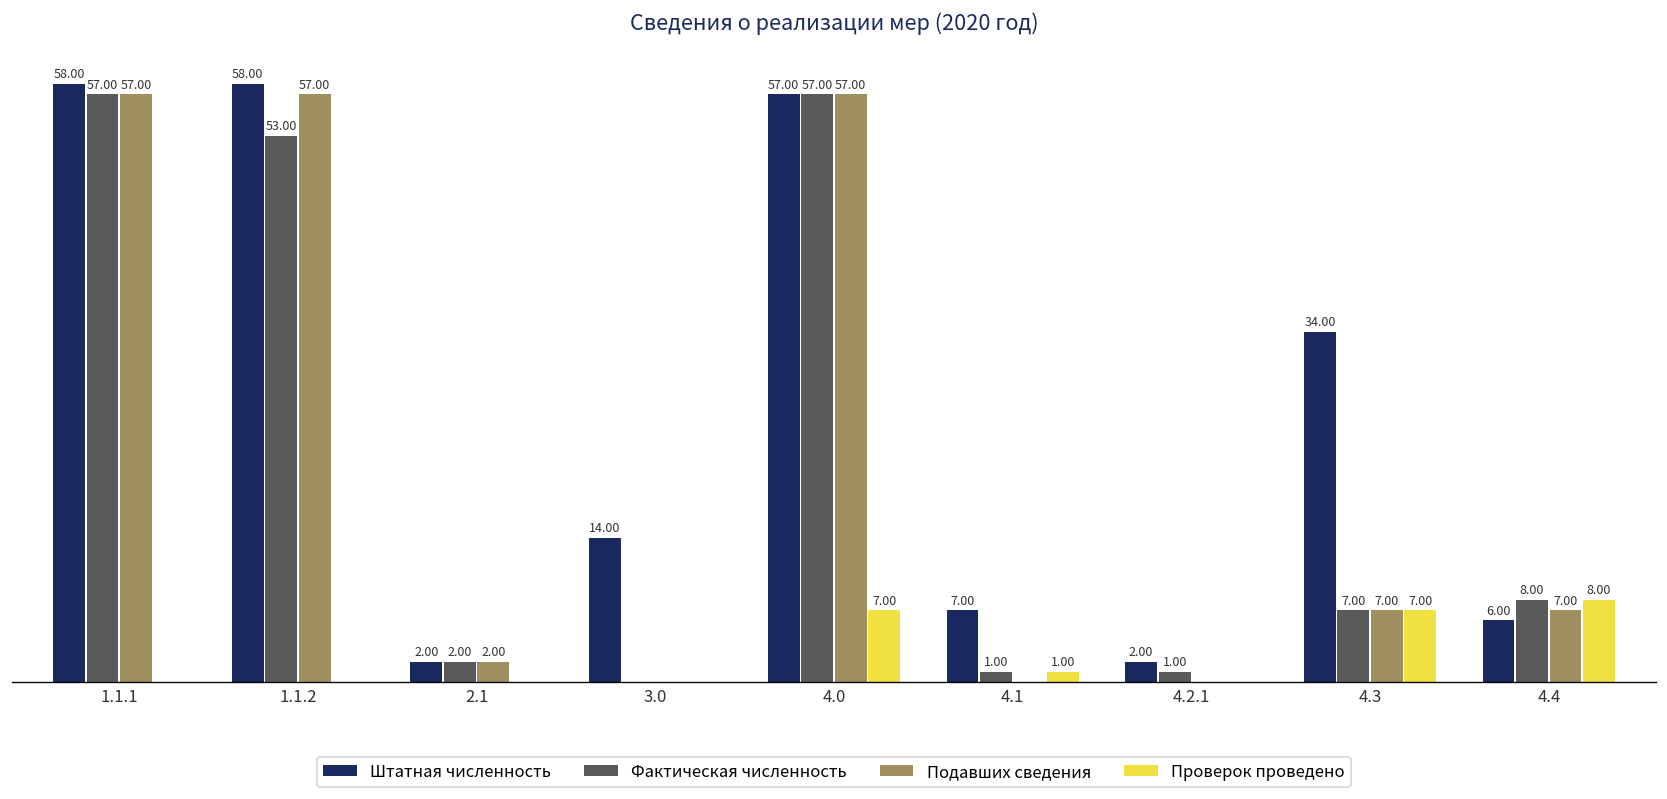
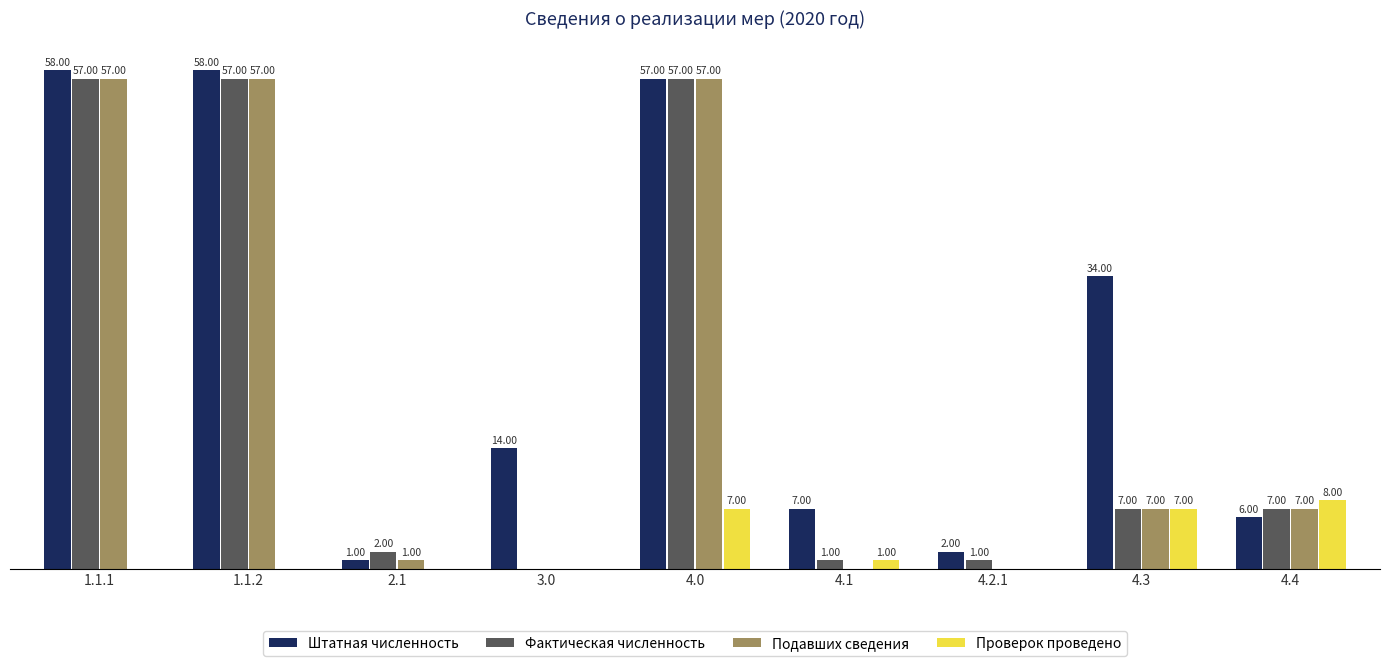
Фактическая численность, 1.1.2: 53.00 -> 57.00
Штатная численность, 2.1: 2.00 -> 1.00
Подавших сведения, 2.1: 2.00 -> 1.00
Фактическая численность, 4.4: 8.00 -> 7.00
